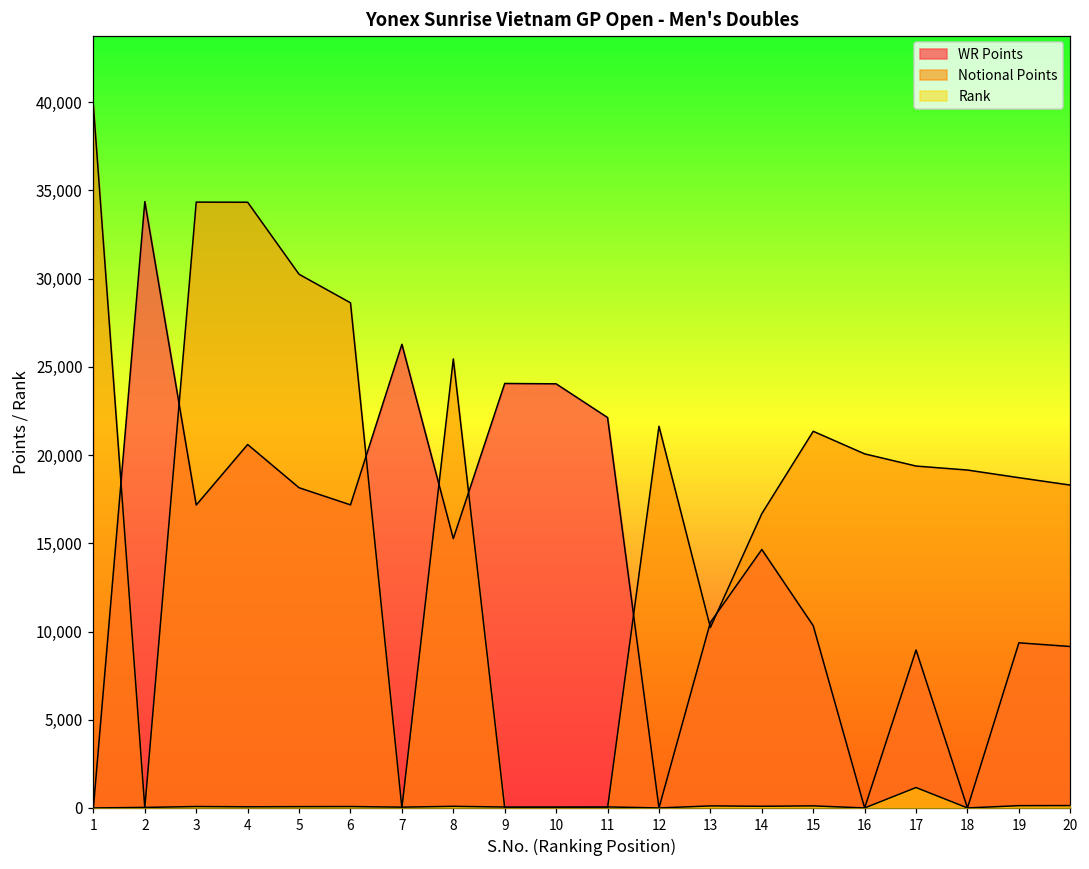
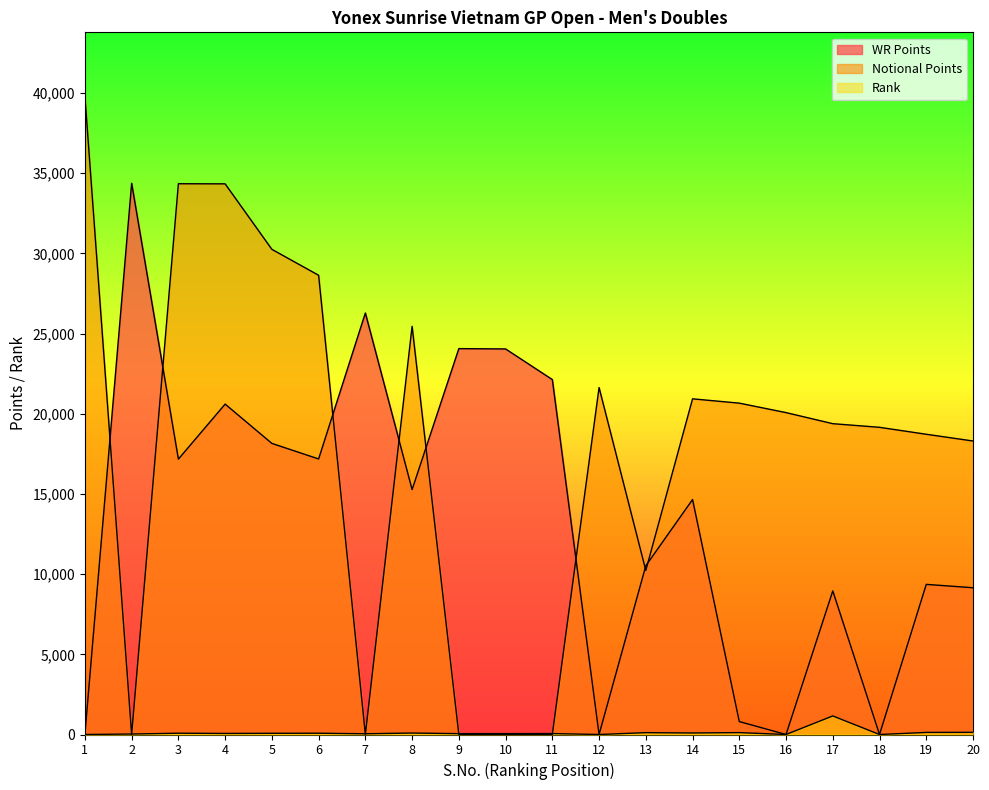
Notional Points, 14: 16,700 -> 20,900
WR Points, 15: 10,300 -> 800
Notional Points, 15: 21,400 -> 20,700
